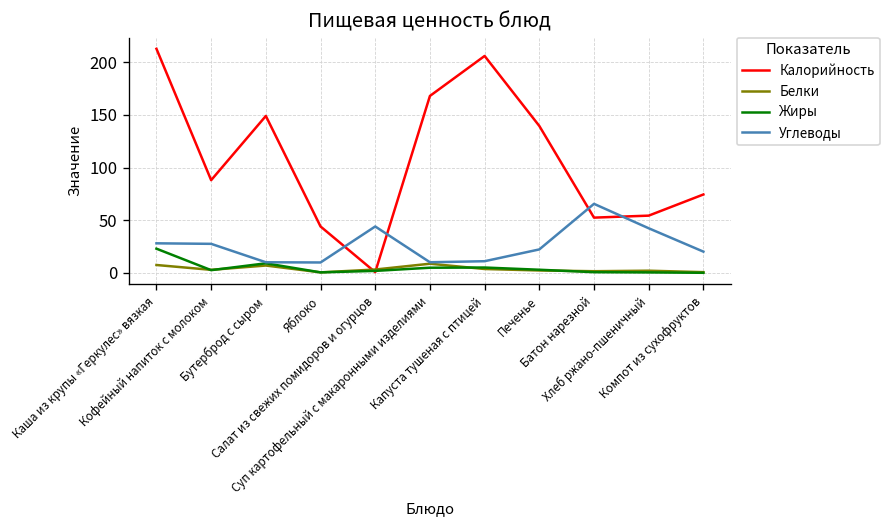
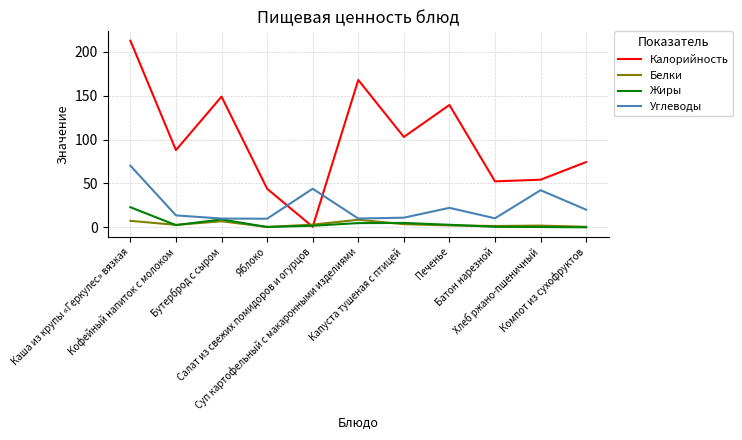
Углеводы, Каша из крупы «Геркулес» вязкая: 30 -> 70
Углеводы, Кофейный напиток с молоком: 30 -> 10
Калорийность, Капуста тушеная с птицей: 210 -> 100
Углеводы, Батон нарезной: 70 -> 10
